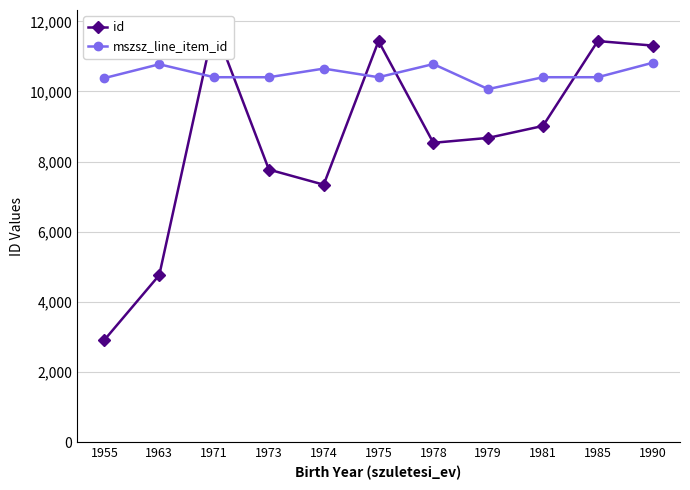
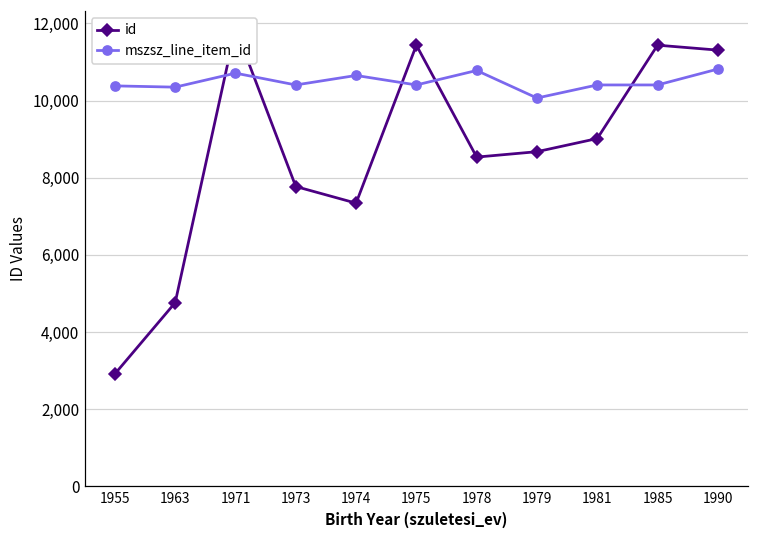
mszsz_line_item_id, 1963: 10,800 -> 10,300
mszsz_line_item_id, 1971: 10,400 -> 10,700
